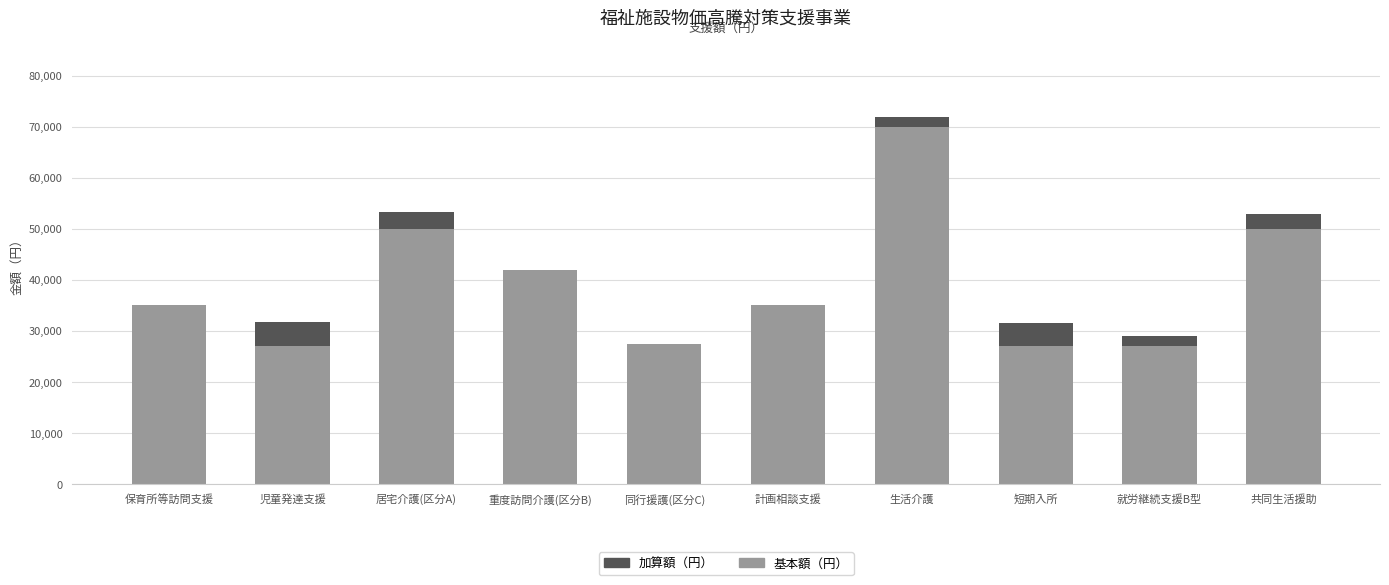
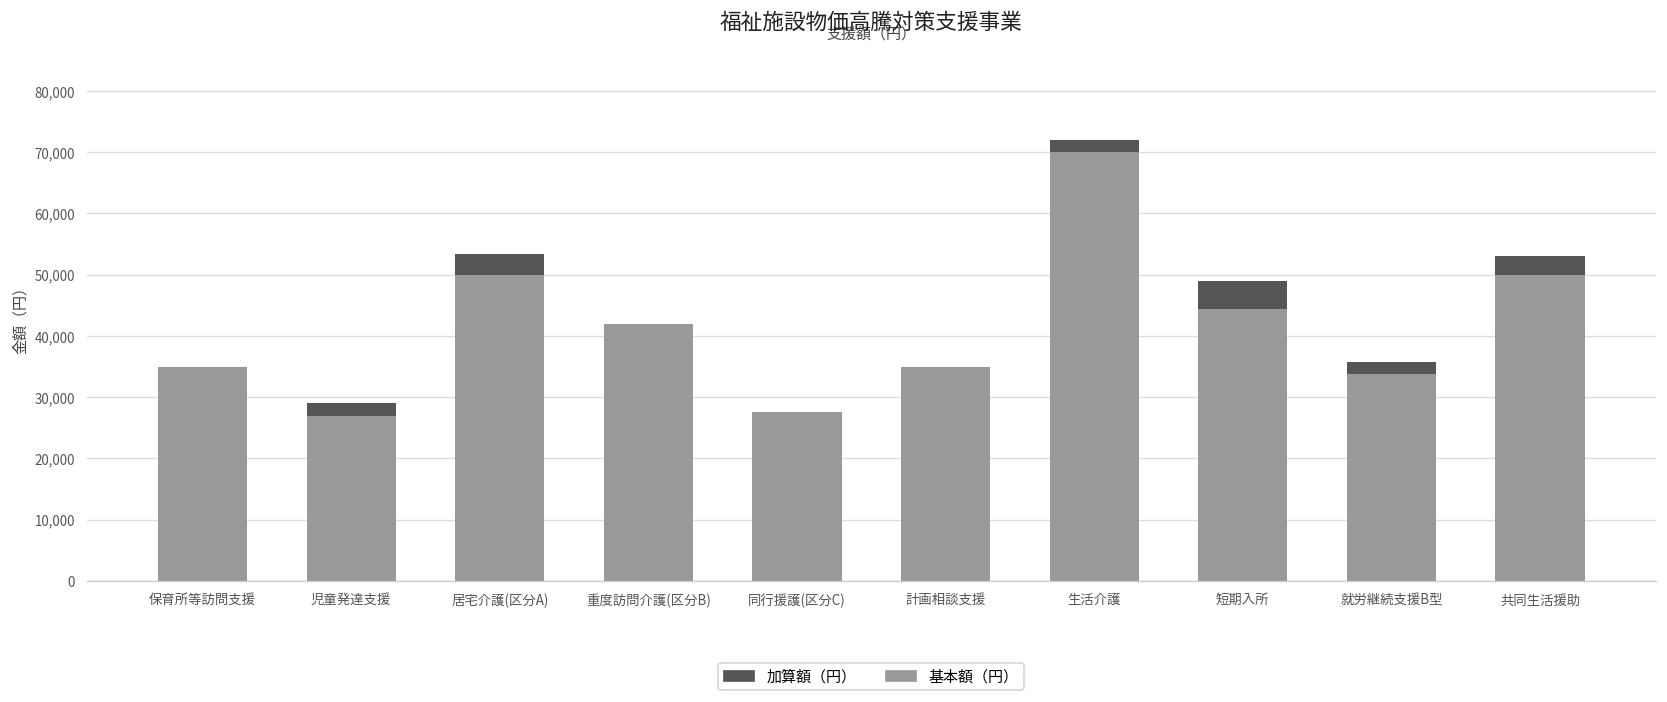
加算額（円）, 児童発達支援: 5,000 -> 2,000
基本額（円）, 短期入所: 27,000 -> 44,000
基本額（円）, 就労継続支援B型: 27,000 -> 34,000
